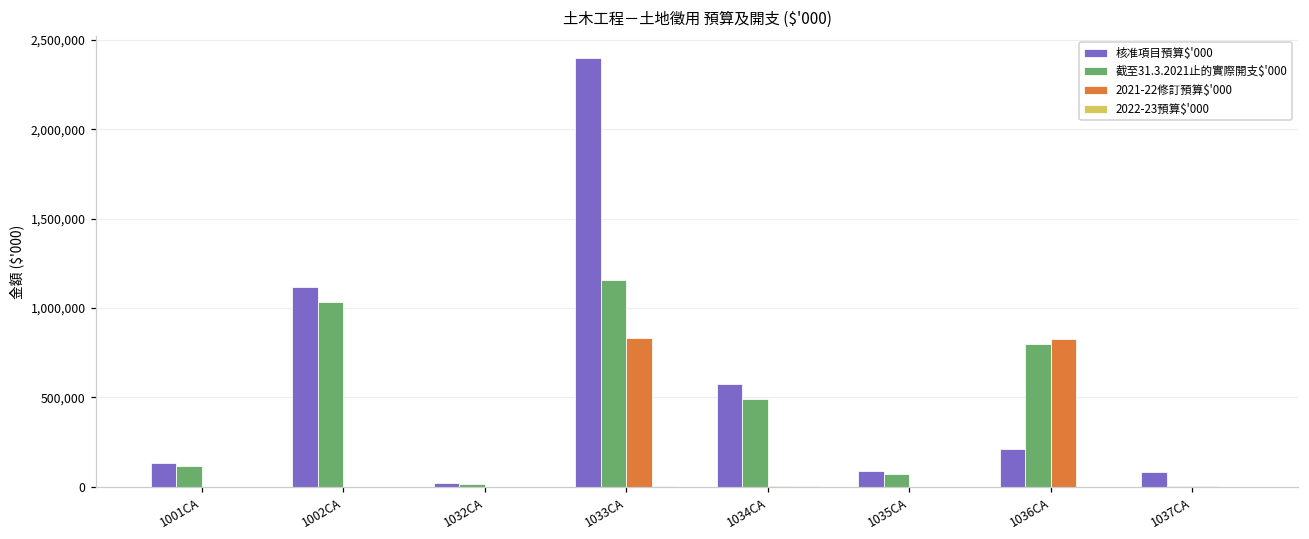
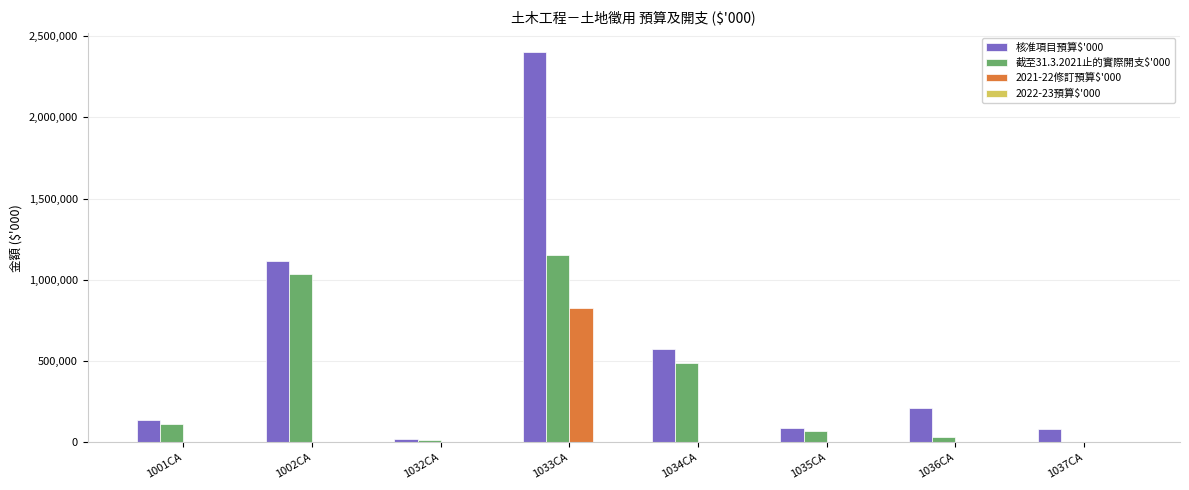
截至31.3.2021止的實際開支$'000, 1036CA: 800,000 -> 30,000
2021-22修訂預算$'000, 1036CA: 830,000 -> 0
